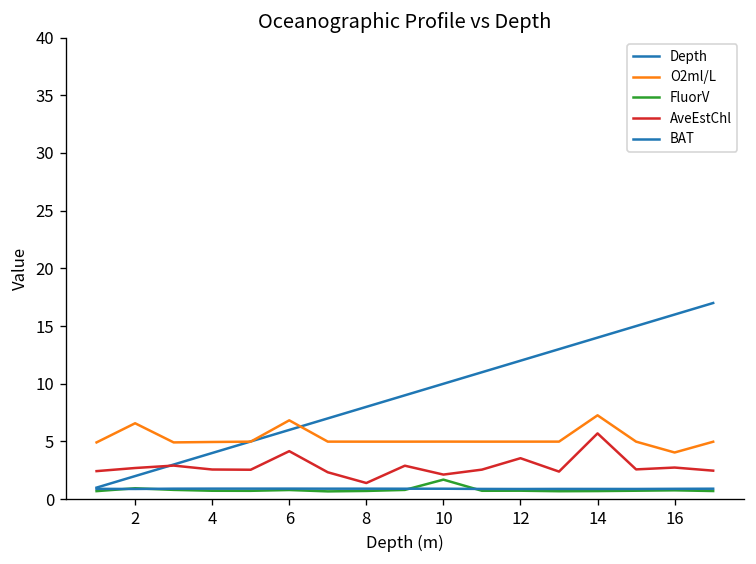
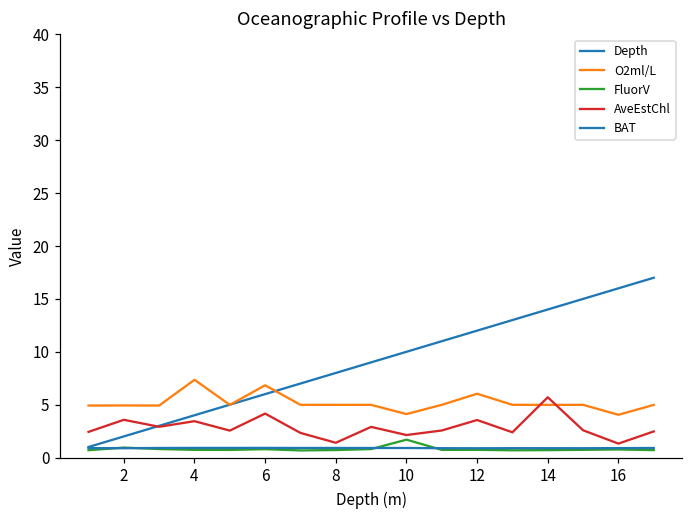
O2ml/L, 2: 7 -> 5
AveEstChl, 2: 3 -> 4
O2ml/L, 4: 5 -> 7
AveEstChl, 4: 2.6 -> 3.4
O2ml/L, 10: 5 -> 4
O2ml/L, 12: 5 -> 6
O2ml/L, 14: 7 -> 5
AveEstChl, 16: 3 -> 1
